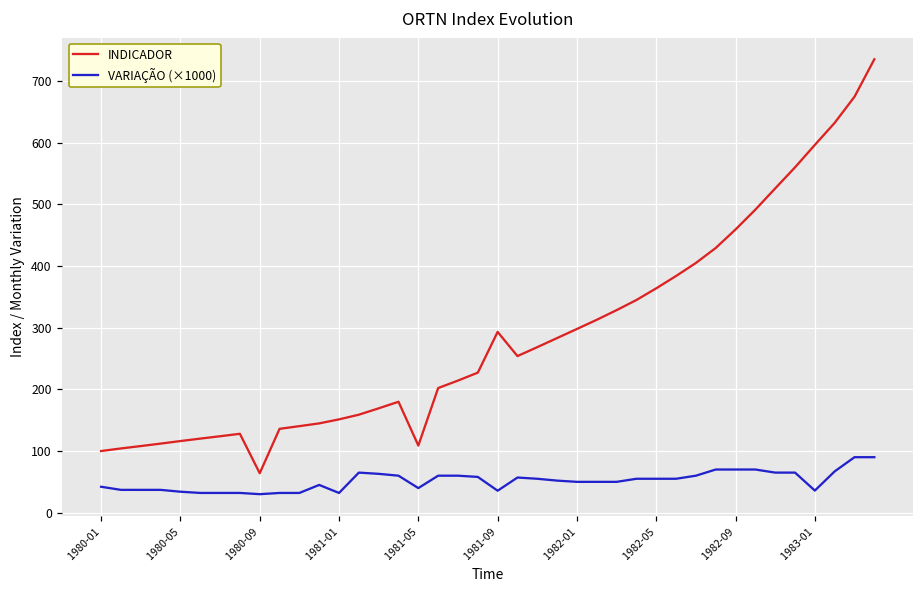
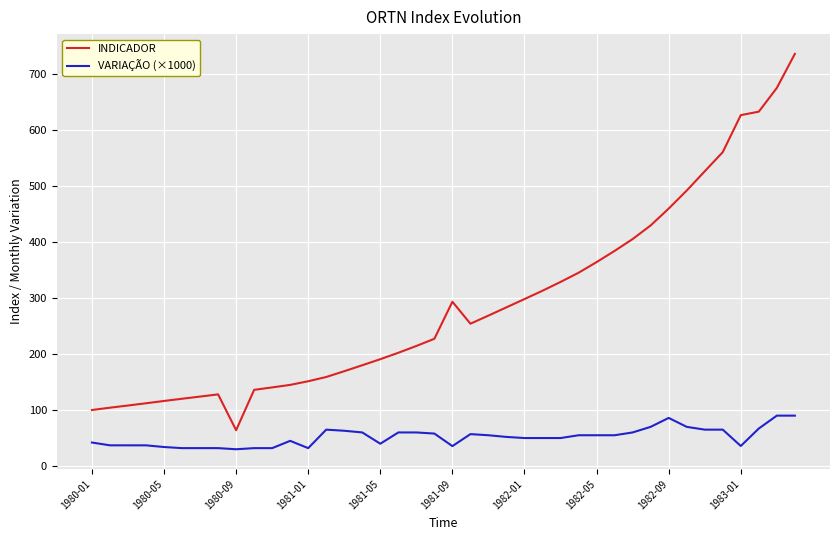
INDICADOR, 1981-05: 110 -> 190
VARIAÇÃO (×1000), 1982-09: 70 -> 90
INDICADOR, 1983-01: 600 -> 630
